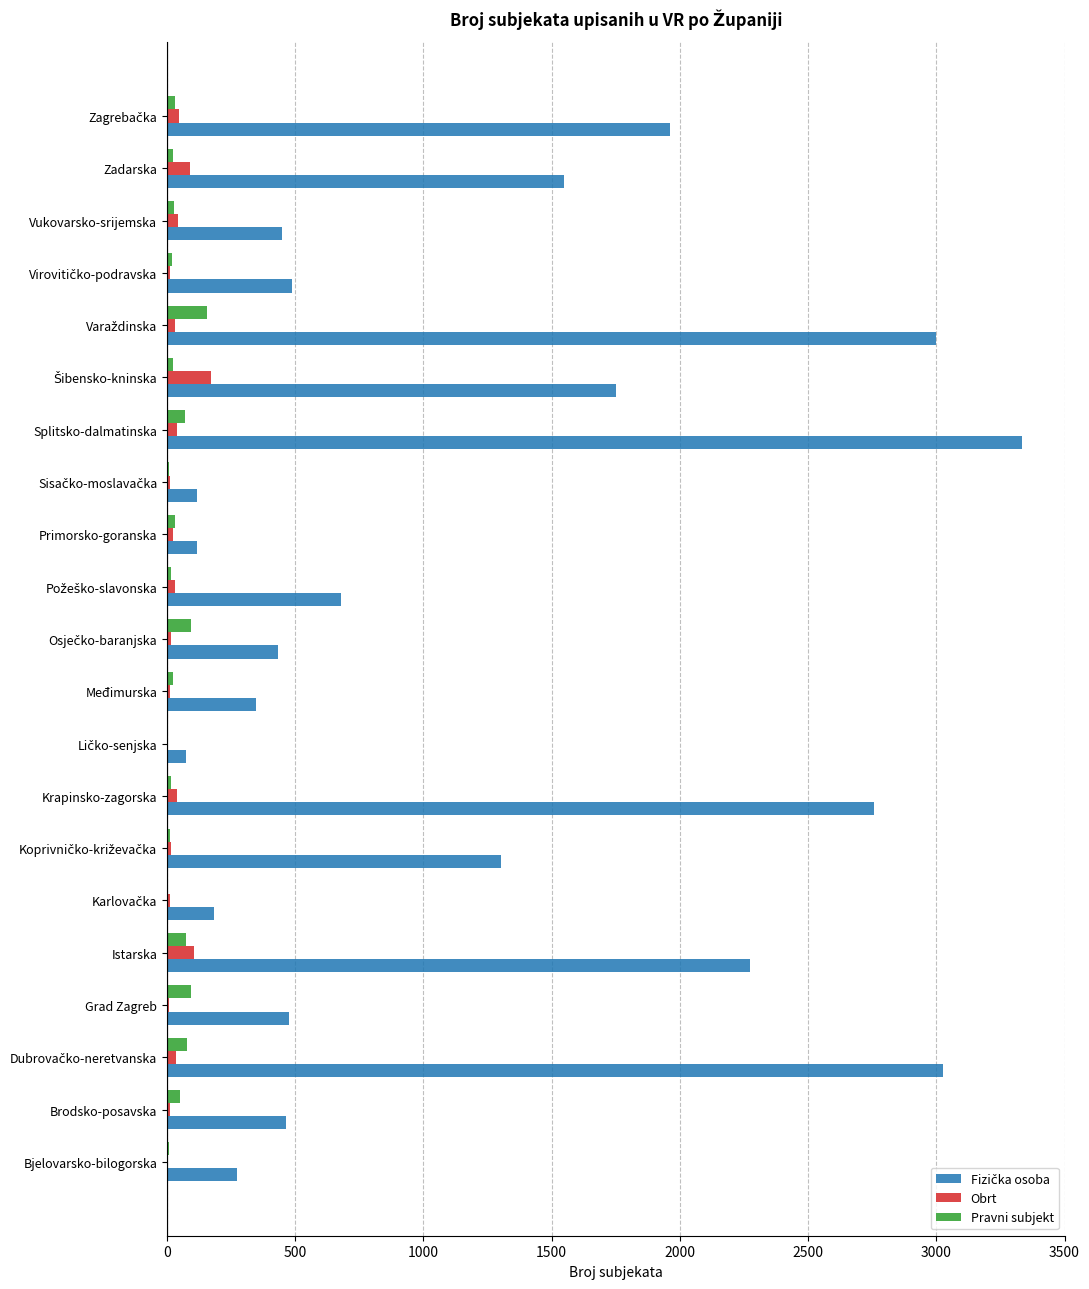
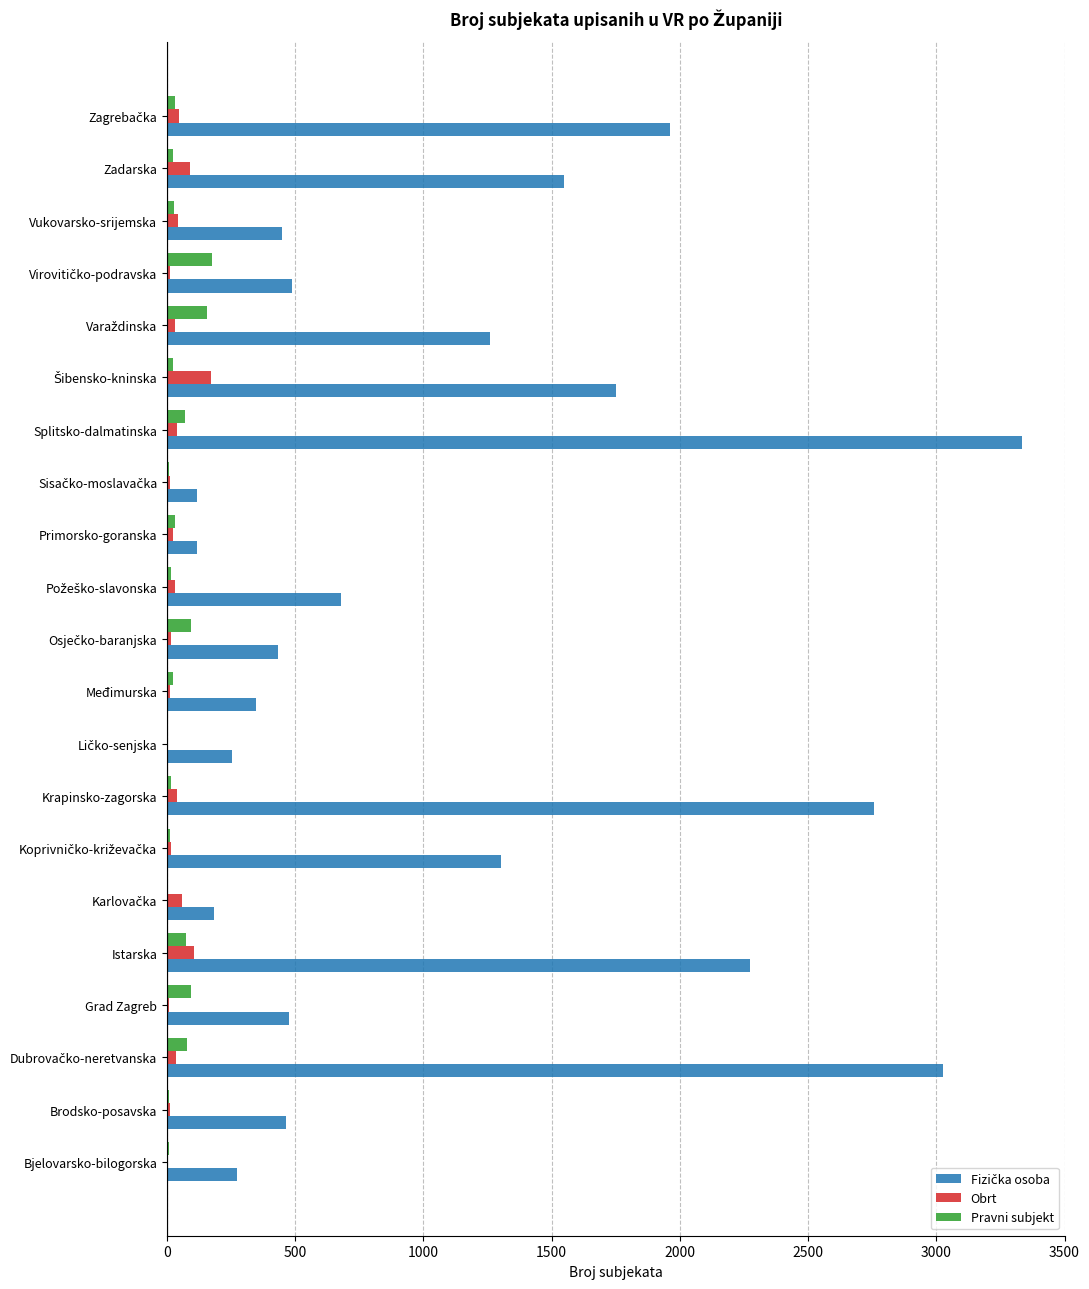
Pravni subjekt, Virovitičko-podravska: 20 -> 180
Fizička osoba, Varaždinska: 3000 -> 1260
Fizička osoba, Ličko-senjska: 70 -> 250
Obrt, Karlovačka: 10 -> 60
Pravni subjekt, Brodsko-posavska: 50 -> 10
